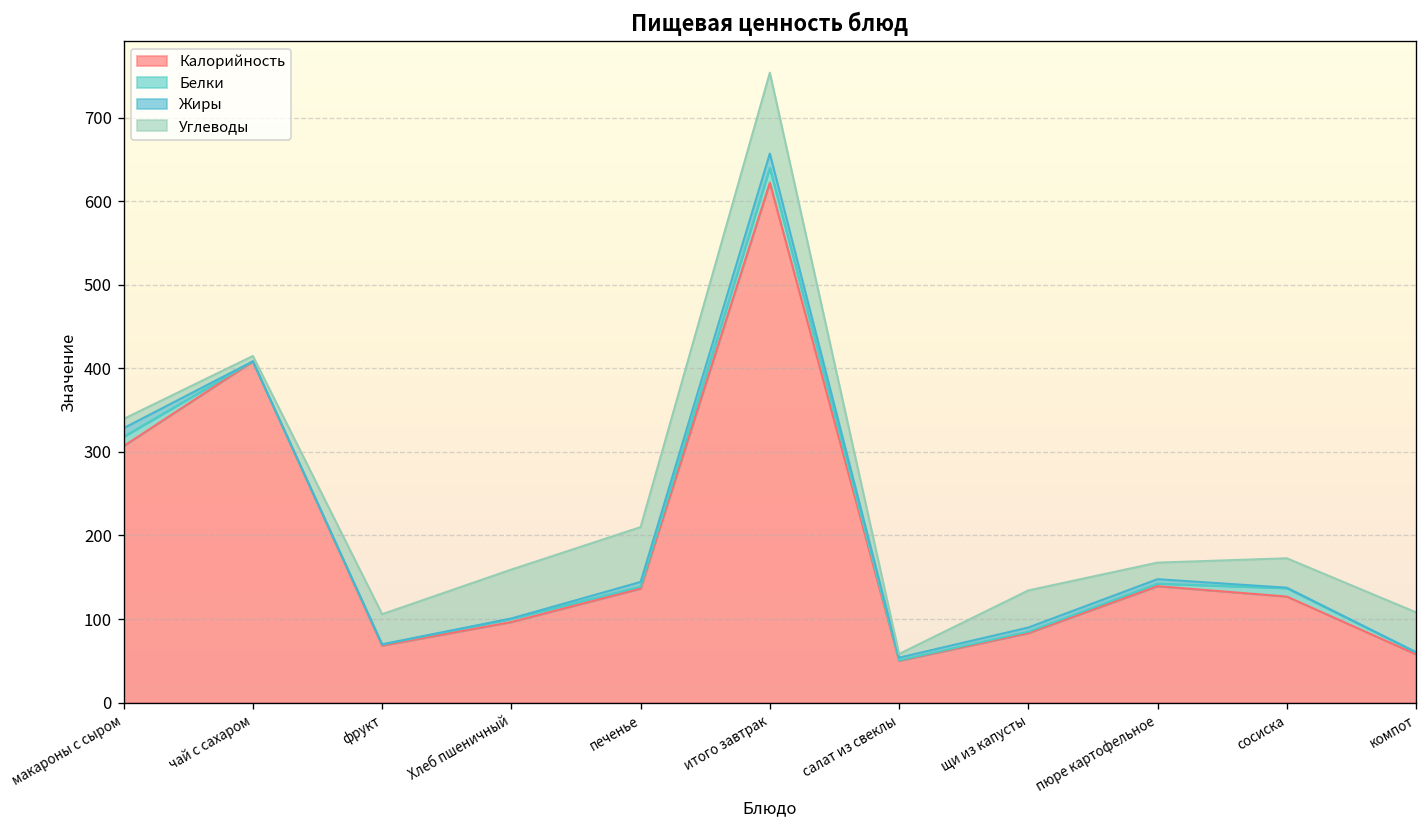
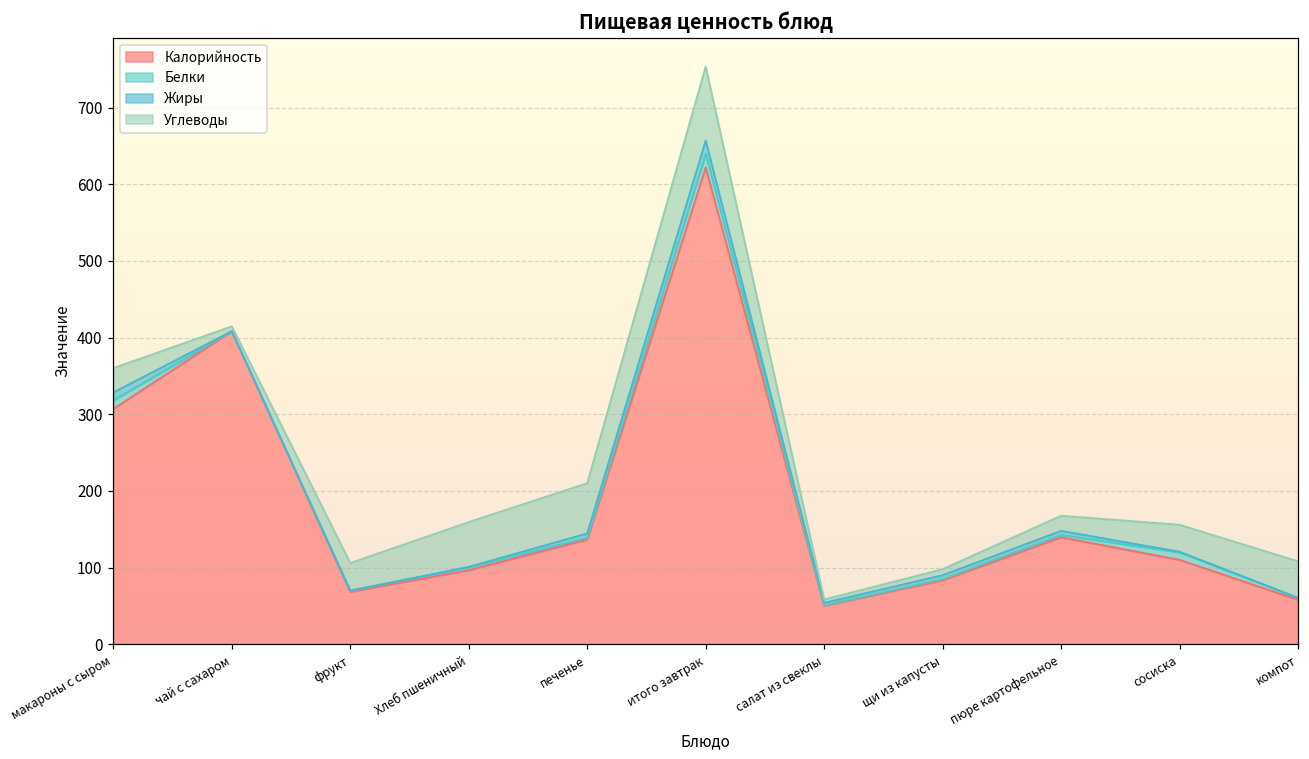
Углеводы, макароны с сыром: 10 -> 30
Углеводы, щи из капусты: 40 -> 10
Калорийность, сосиска: 130 -> 110
